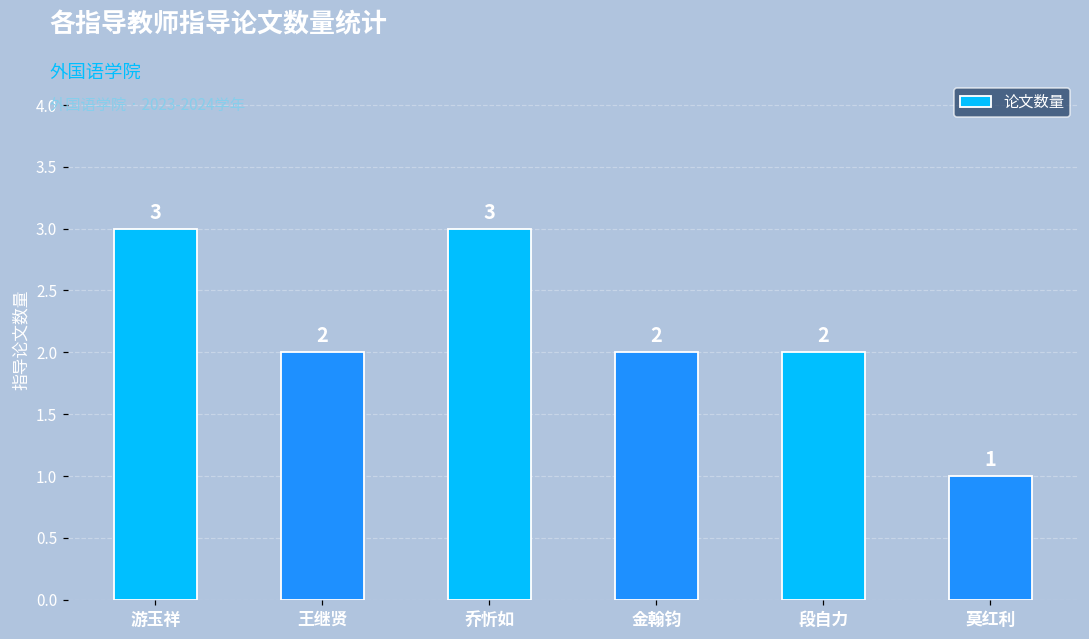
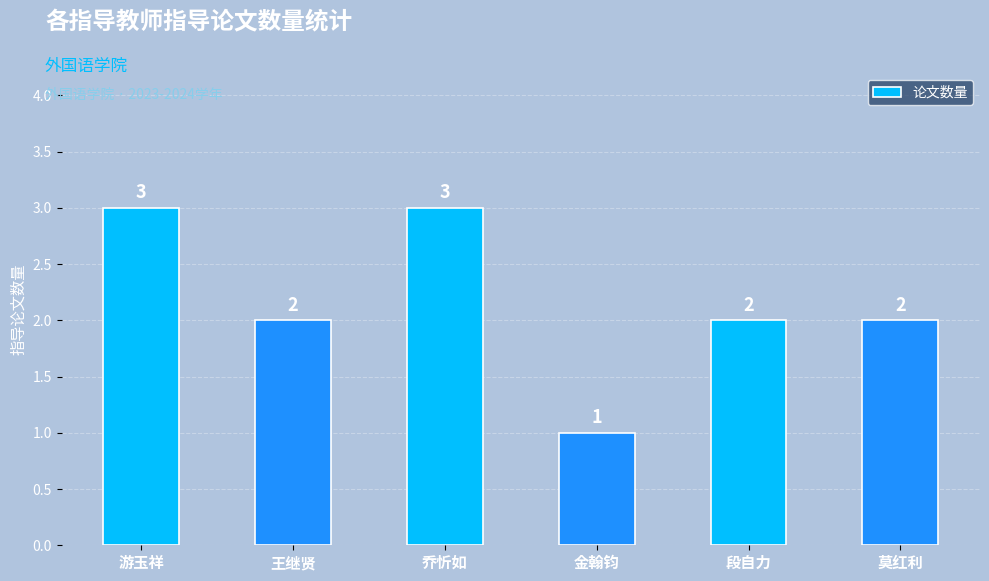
金翰钧: 2 -> 1
莫红利: 1 -> 2
